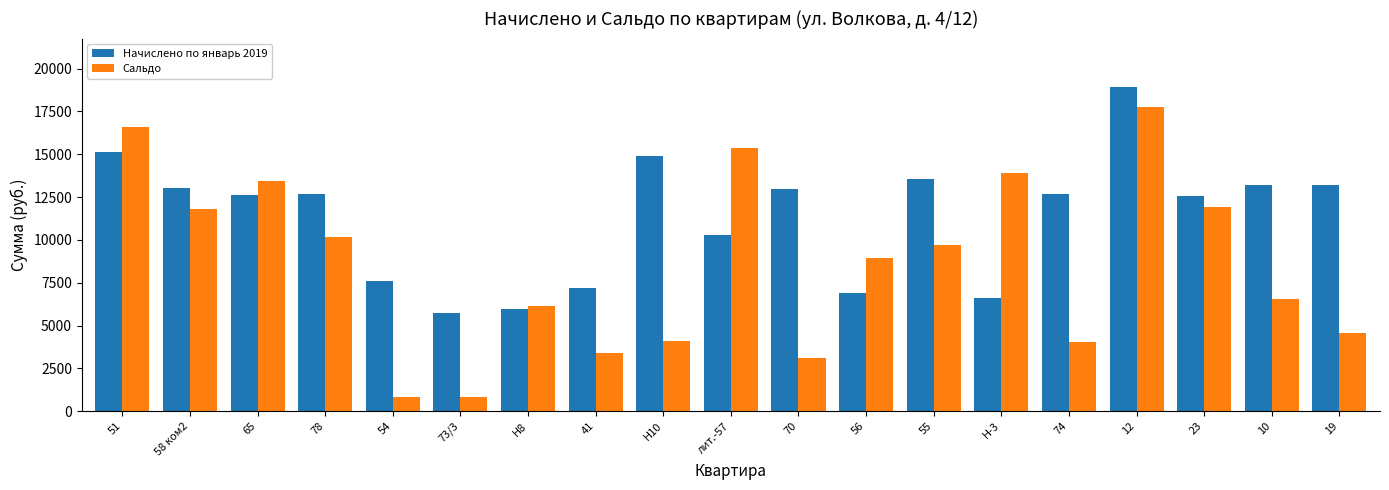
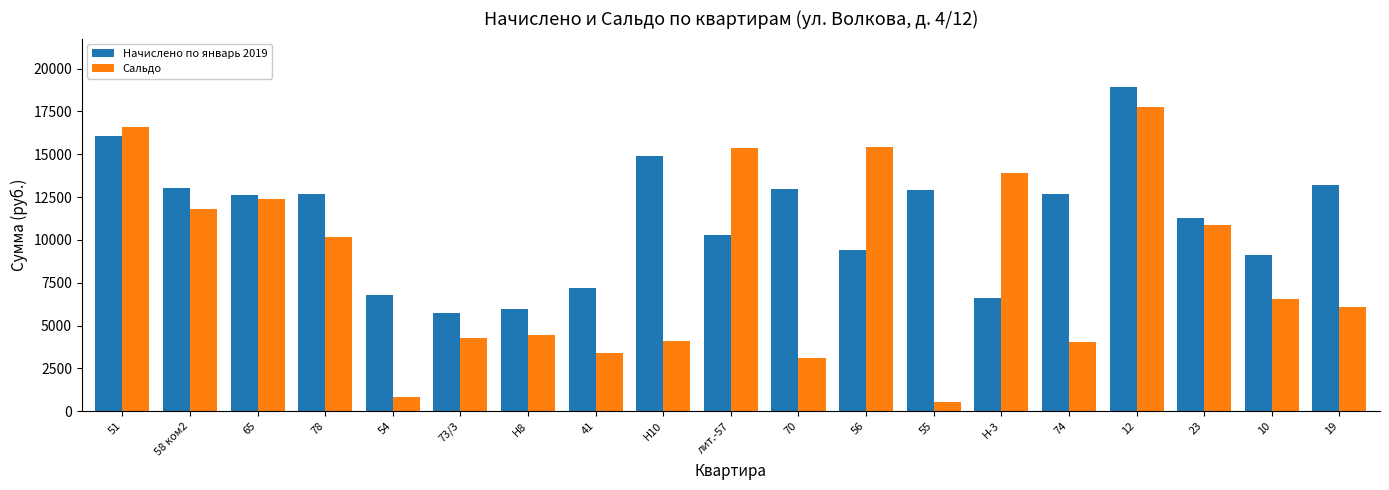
Начислено по январь 2019, 51: 15100 -> 16100
Сальдо, 65: 13400 -> 12400
Начислено по январь 2019, 54: 7600 -> 6800
Сальдо, 73/3: 800 -> 4300
Сальдо, Н8: 6100 -> 4500
Начислено по январь 2019, 56: 6900 -> 9400
Сальдо, 56: 8900 -> 15400
Начислено по январь 2019, 55: 13600 -> 12900
Сальдо, 55: 9700 -> 500
Начислено по январь 2019, 23: 12500 -> 11300
Сальдо, 23: 11900 -> 10900
Начислено по январь 2019, 10: 13200 -> 9100
Сальдо, 19: 4600 -> 6100
